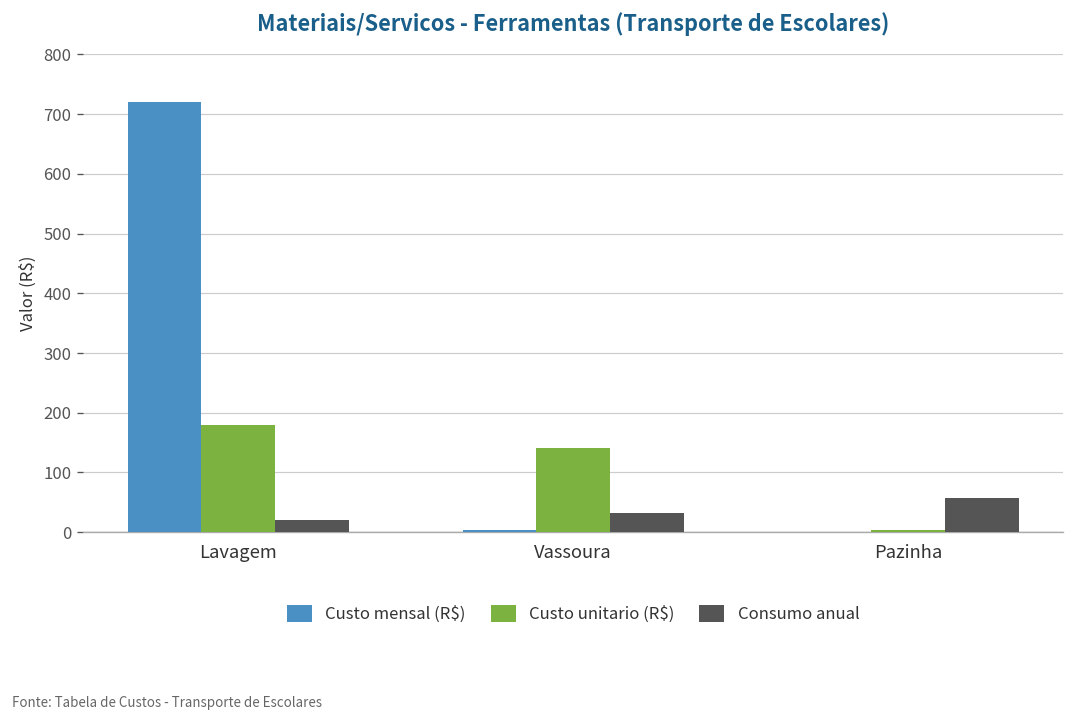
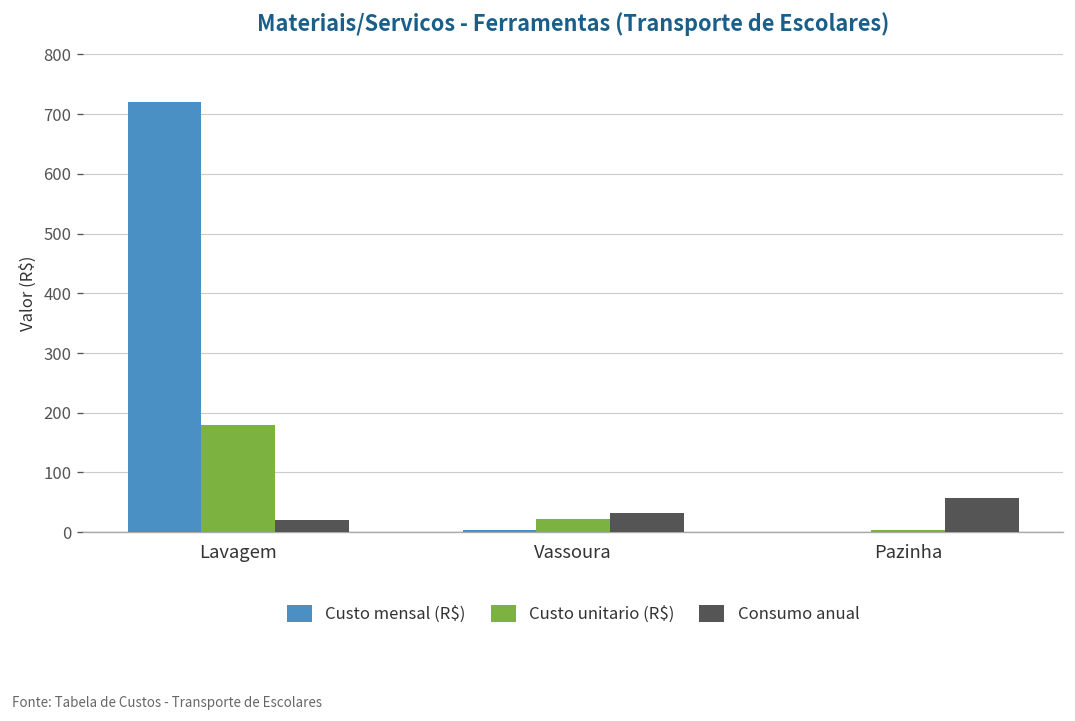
Custo unitario (R$), Vassoura: 140 -> 20
